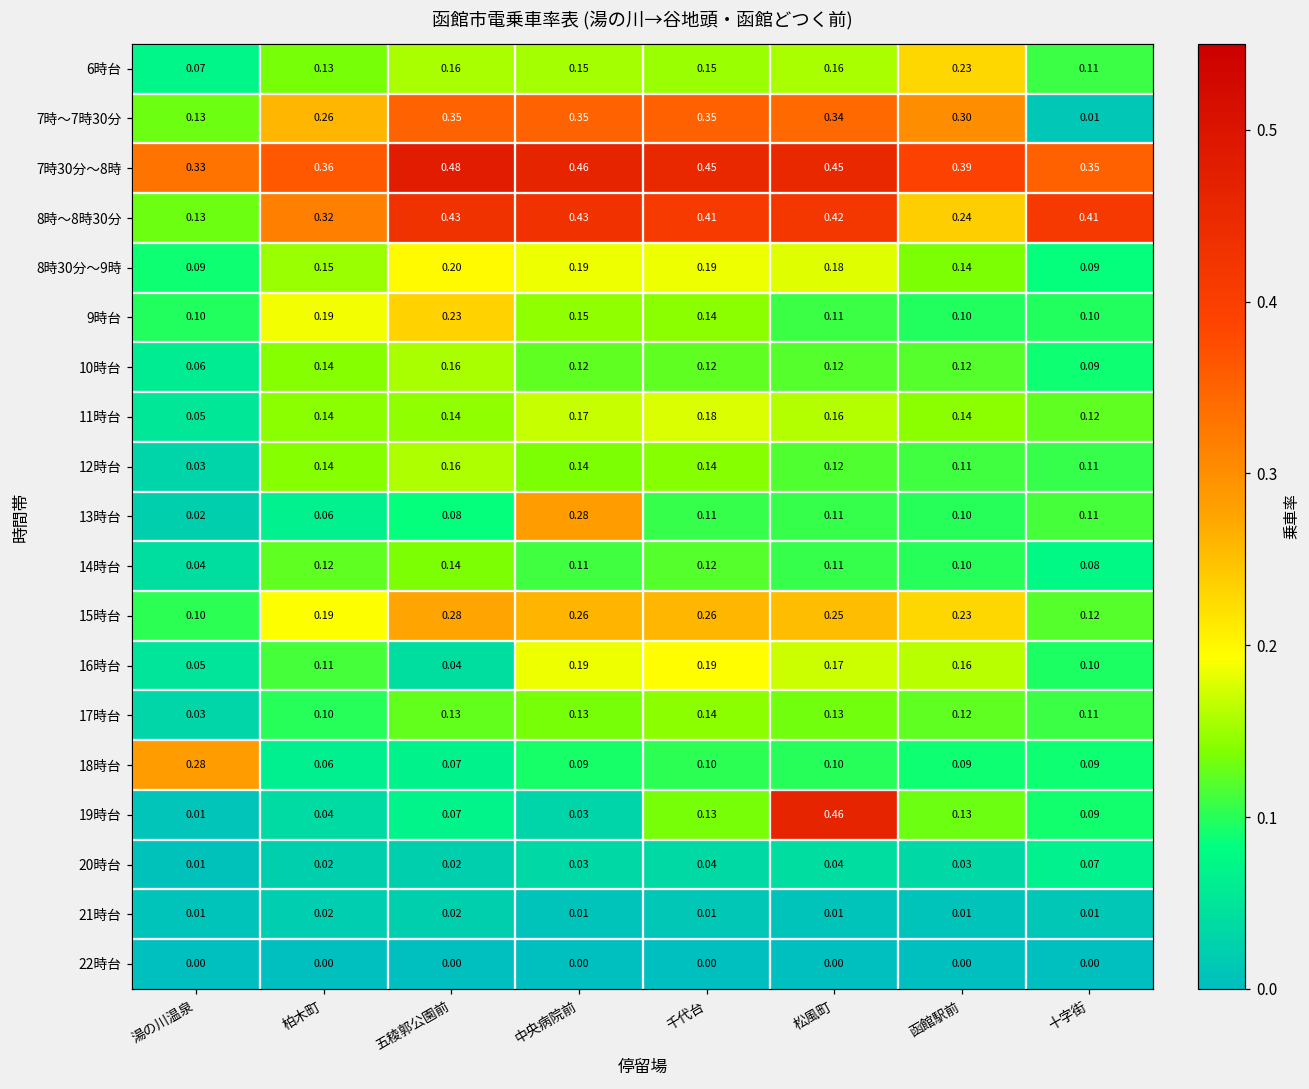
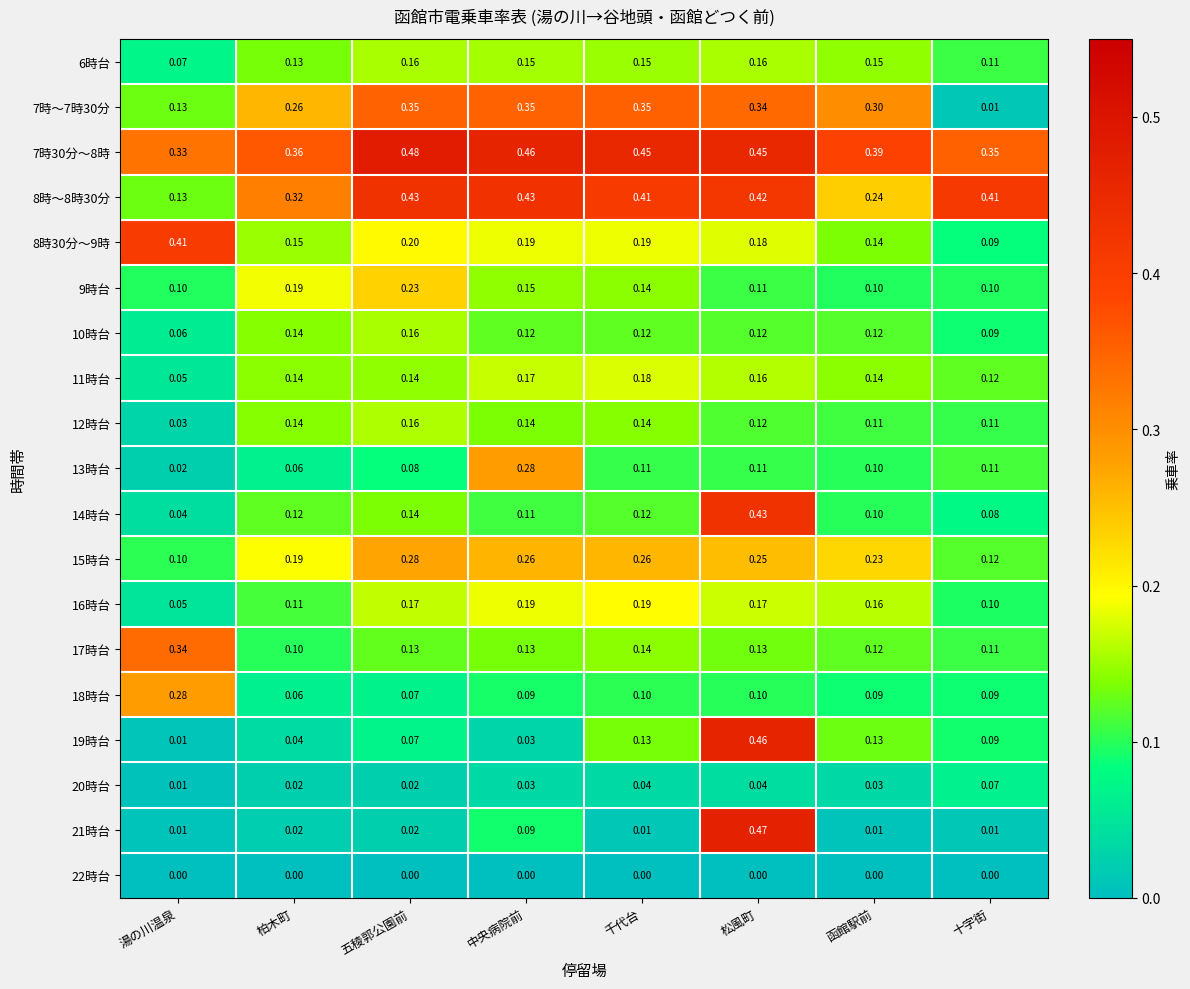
6時台, 函館駅前: 0.23 -> 0.15
8時30分～9時, 湯の川温泉: 0.09 -> 0.41
14時台, 松風町: 0.11 -> 0.43
16時台, 五稜郭公園前: 0.04 -> 0.17
17時台, 湯の川温泉: 0.03 -> 0.34
21時台, 中央病院前: 0.01 -> 0.09
21時台, 松風町: 0.01 -> 0.47
